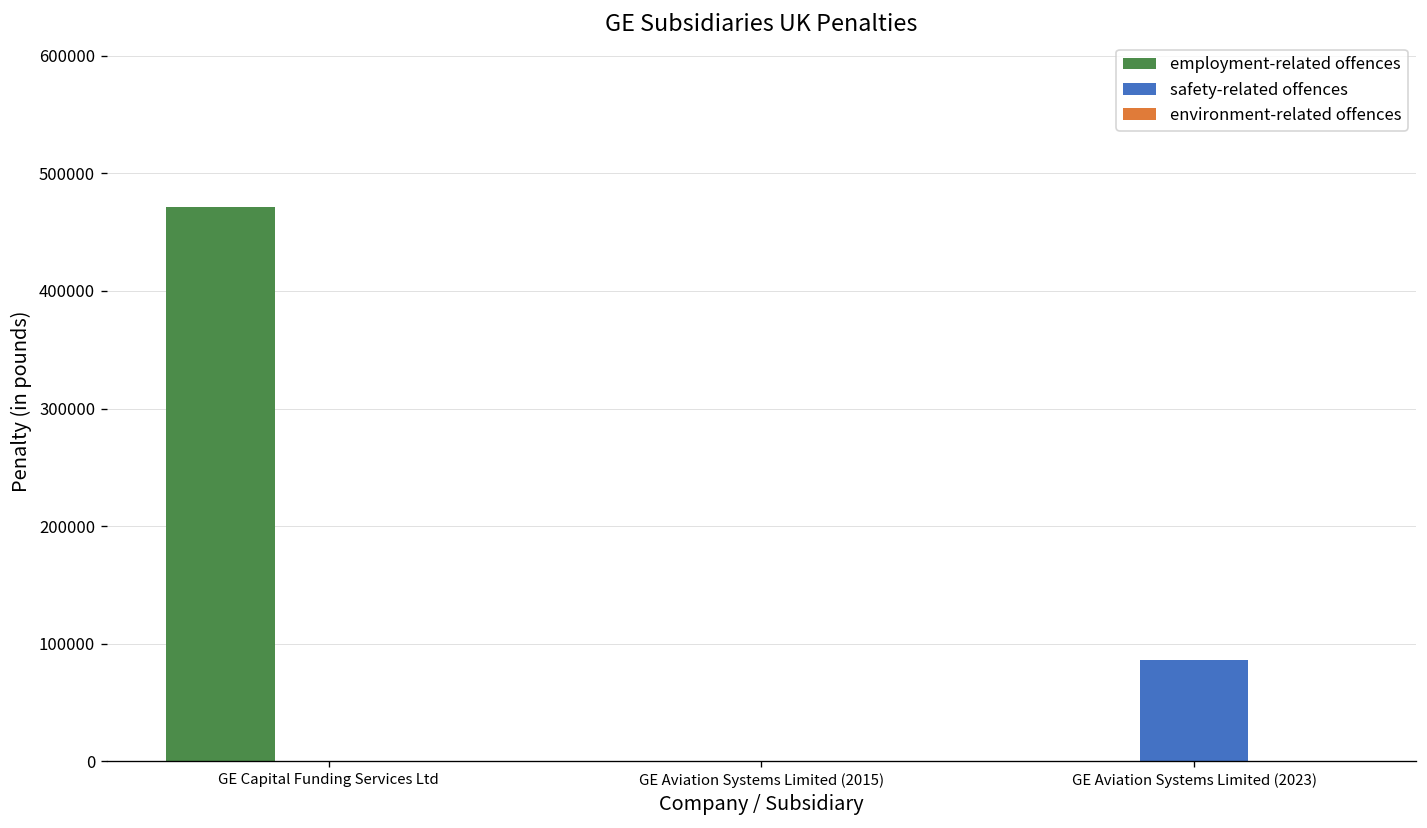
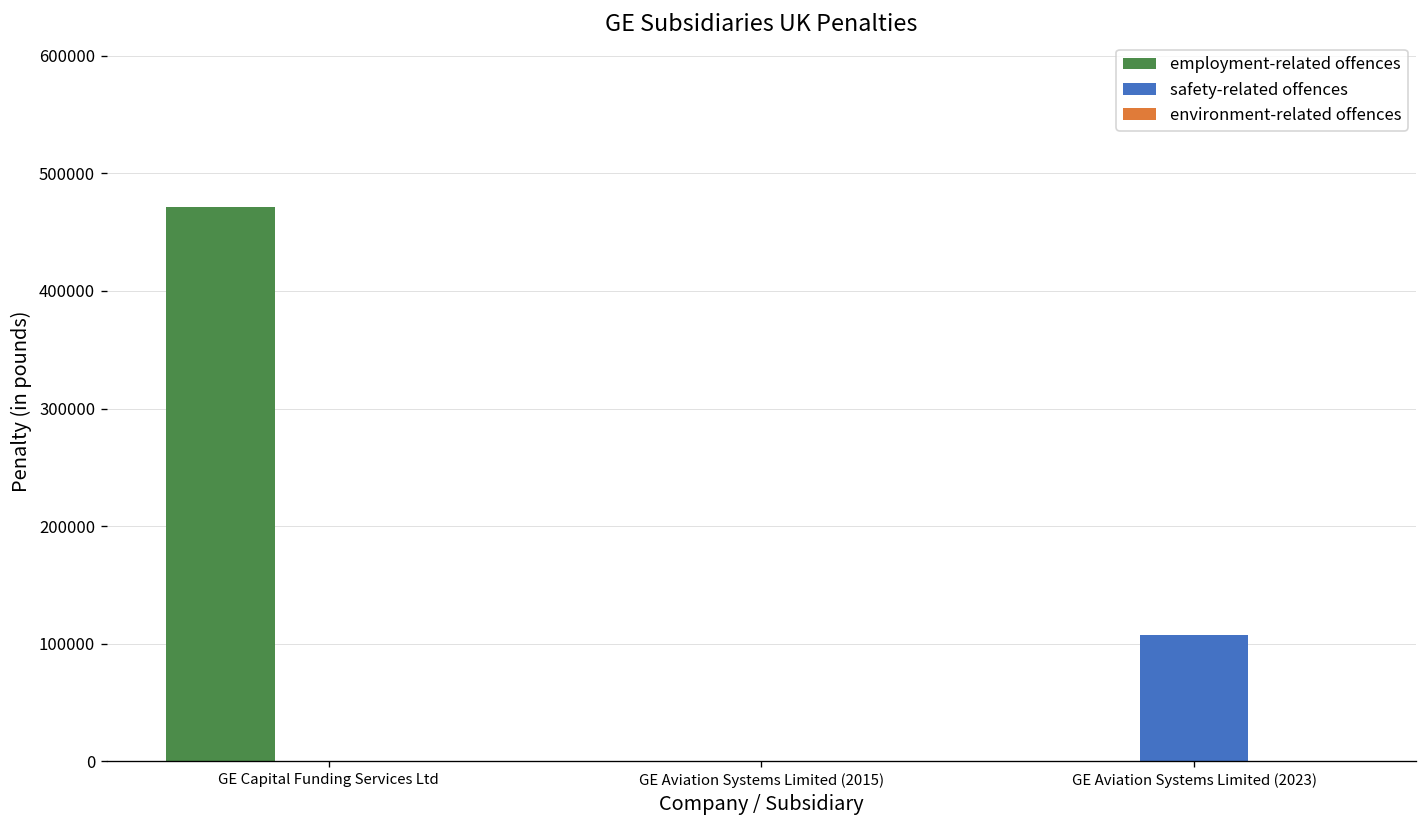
safety-related offences, GE Aviation Systems Limited (2023): 90000 -> 110000
